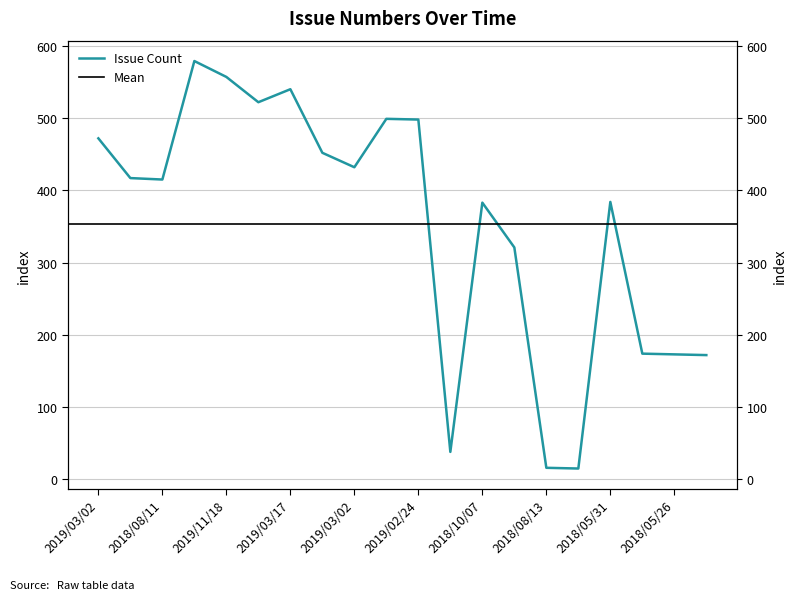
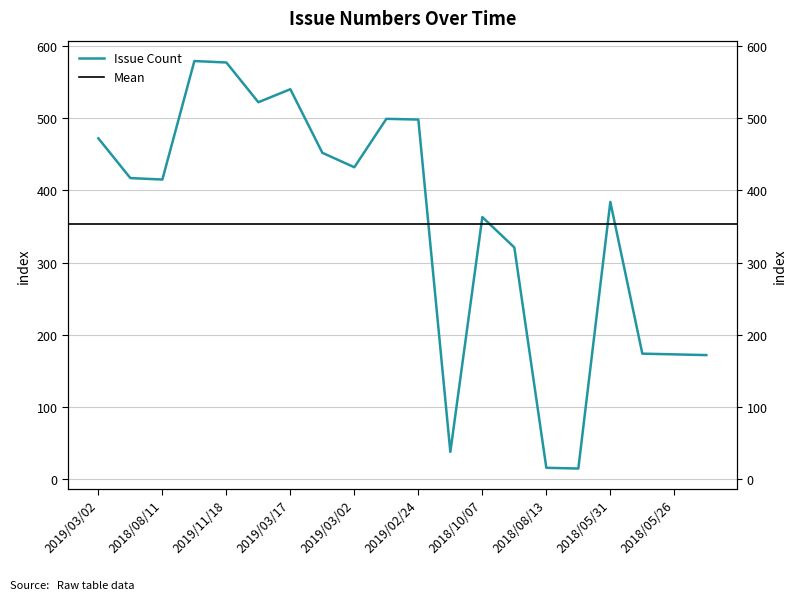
2019/11/18: 560 -> 580
2018/10/07: 380 -> 360
